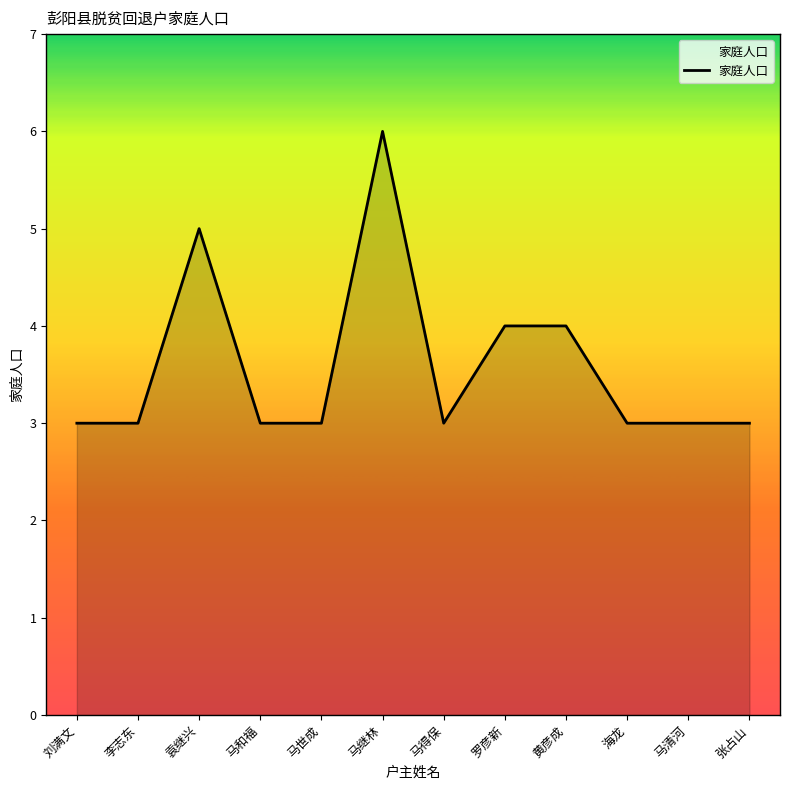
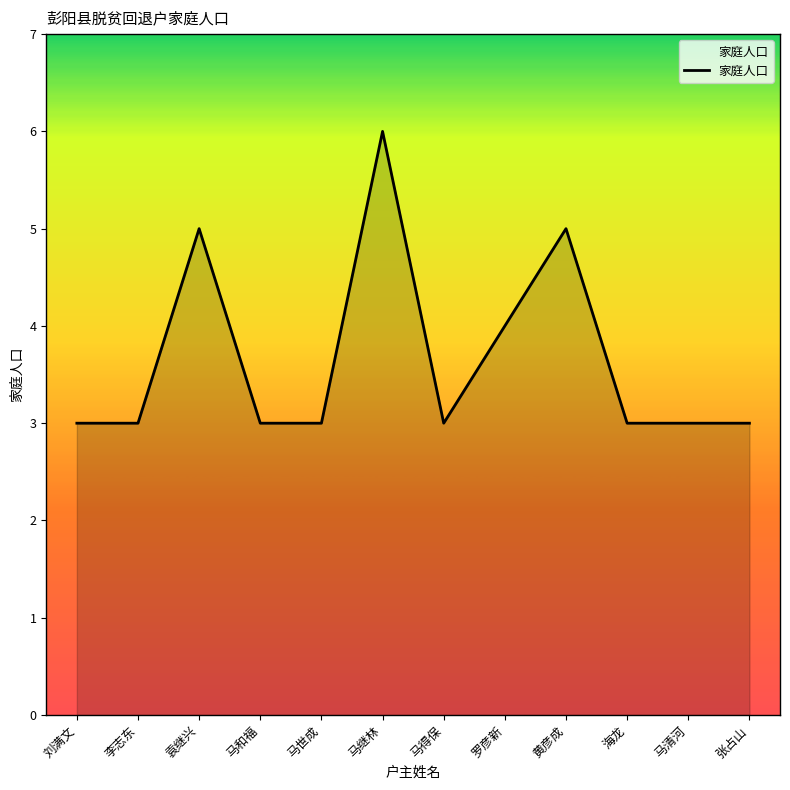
黄彦成: 4 -> 5
